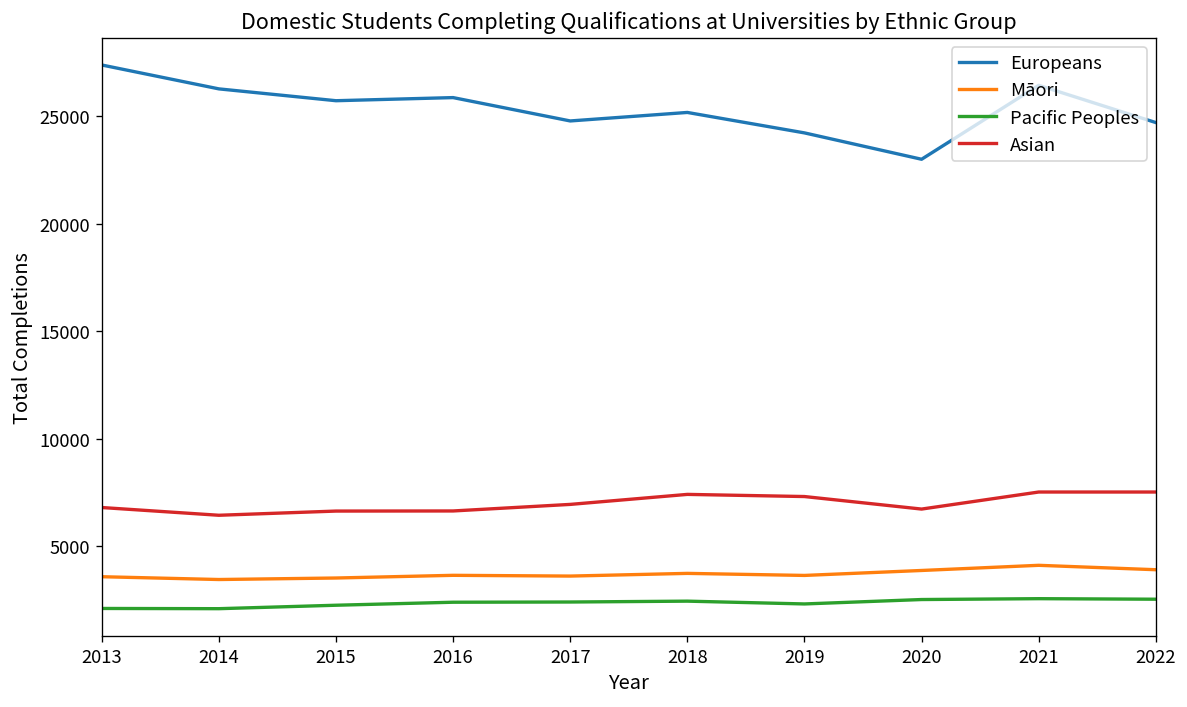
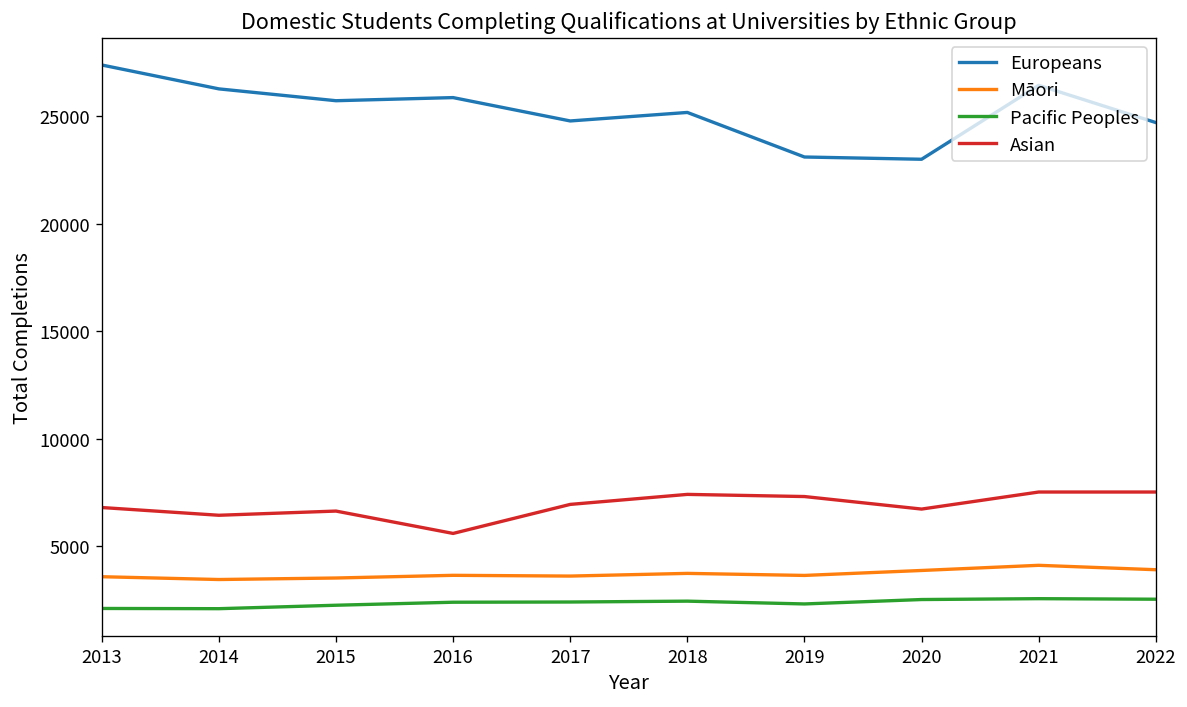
Asian, 2016: 6700 -> 5600
Europeans, 2019: 24200 -> 23100
